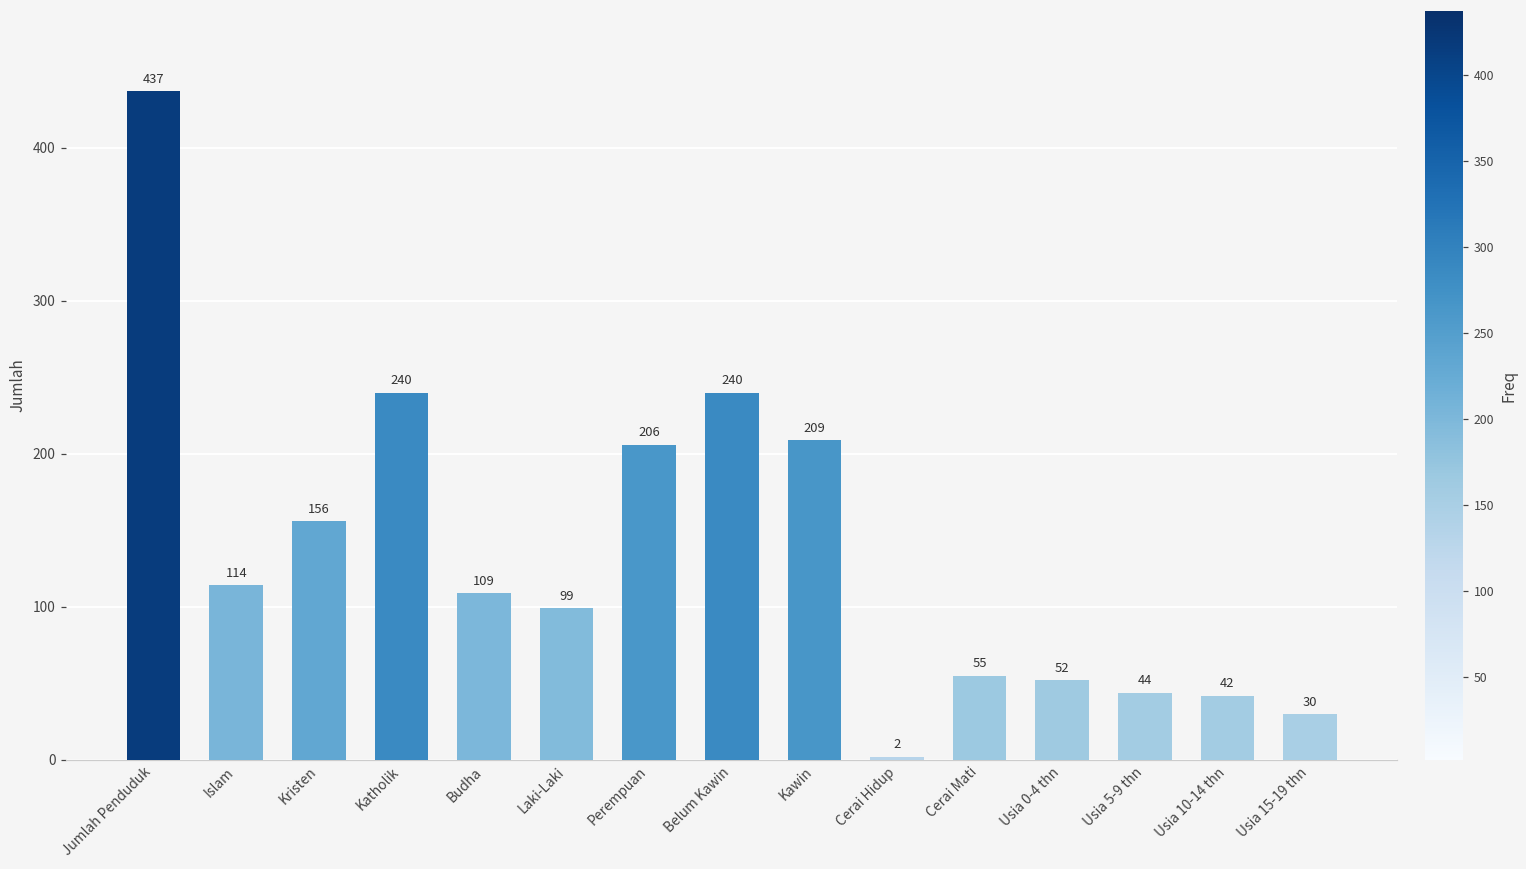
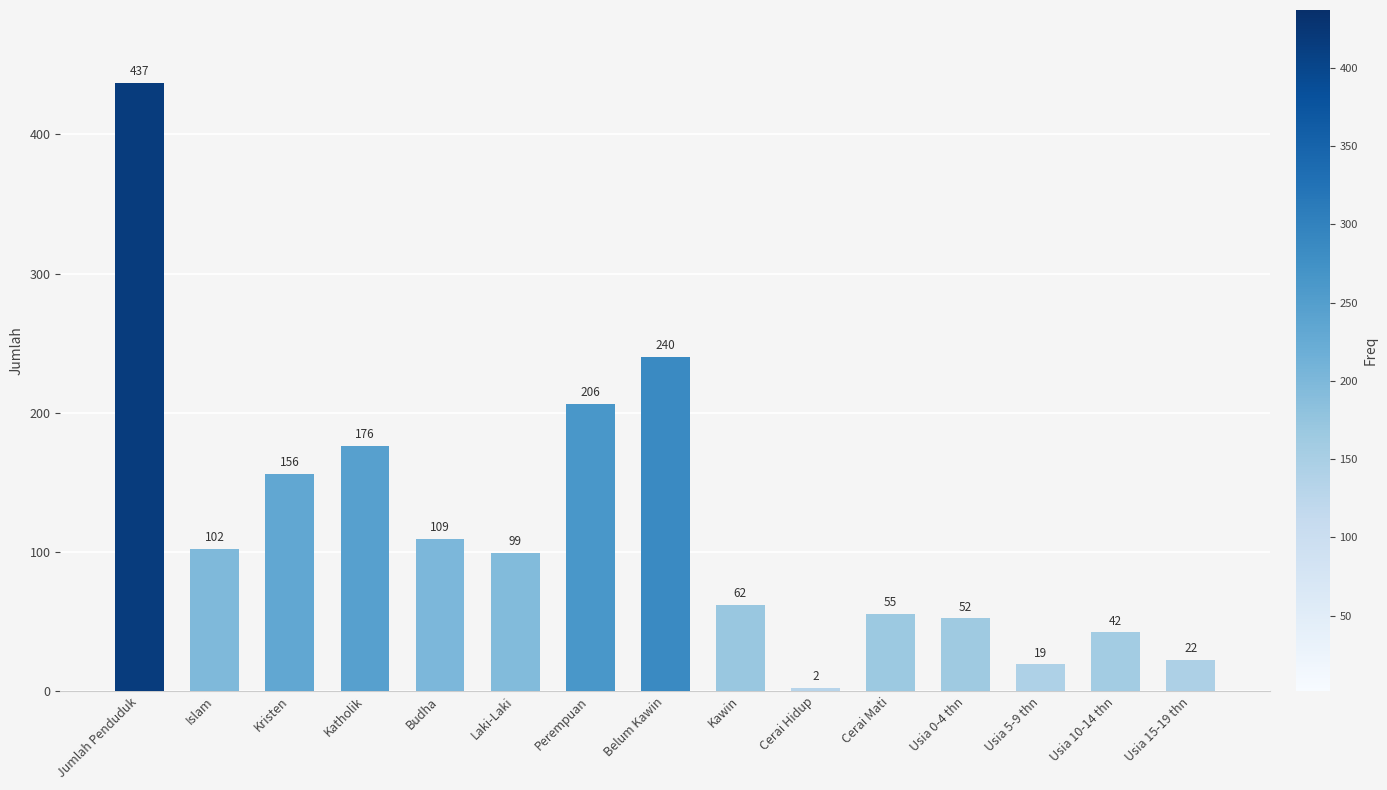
Islam: 114 -> 102
Katholik: 240 -> 176
Kawin: 209 -> 62
Usia 5-9 thn: 44 -> 19
Usia 15-19 thn: 30 -> 22
